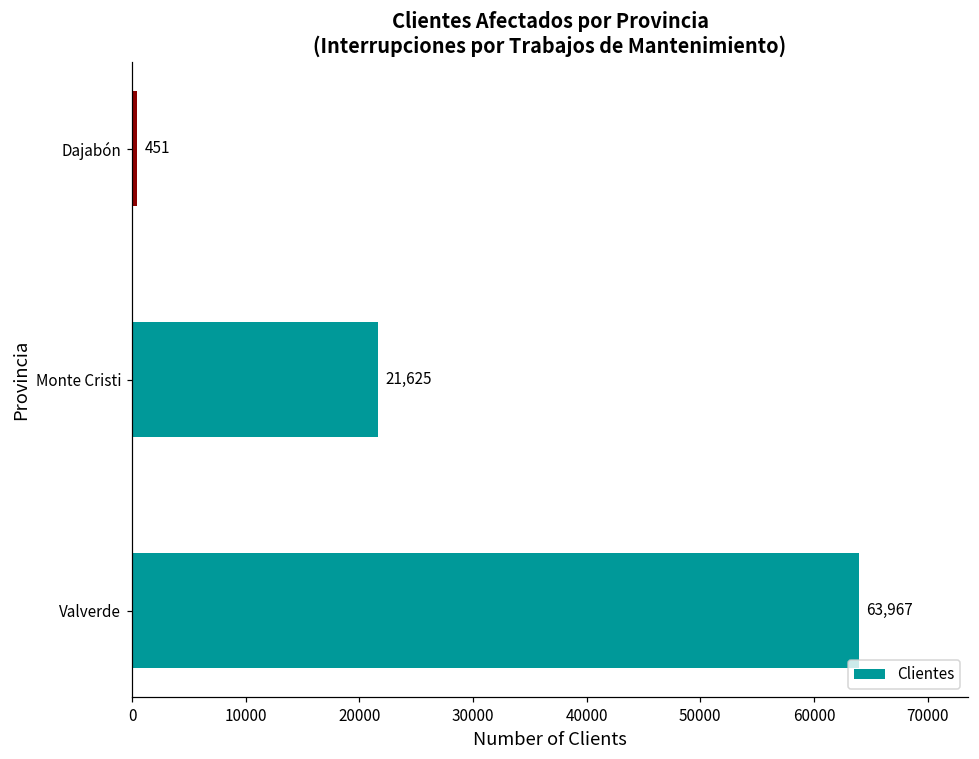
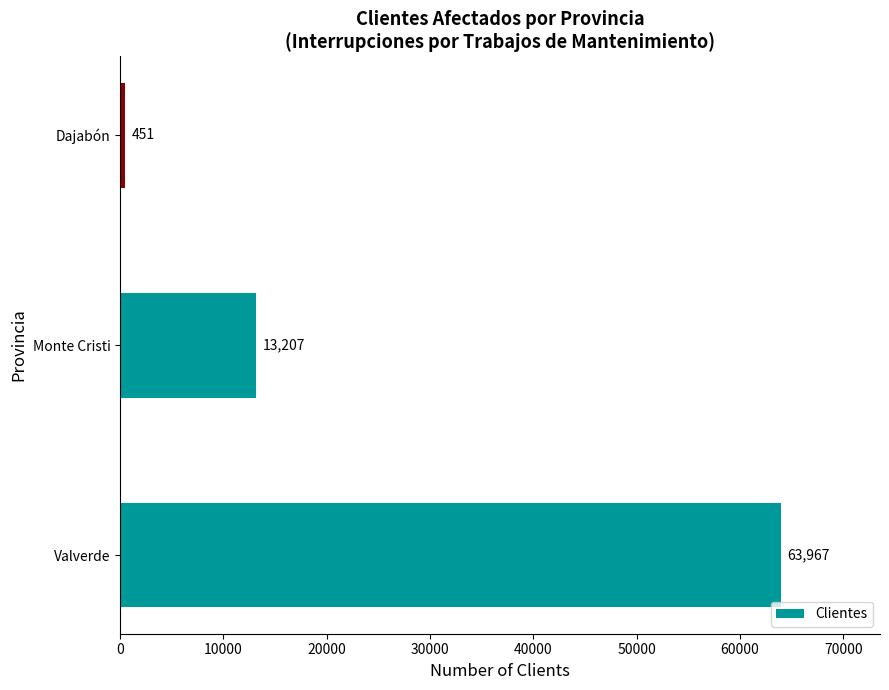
Monte Cristi: 21,625 -> 13,207
